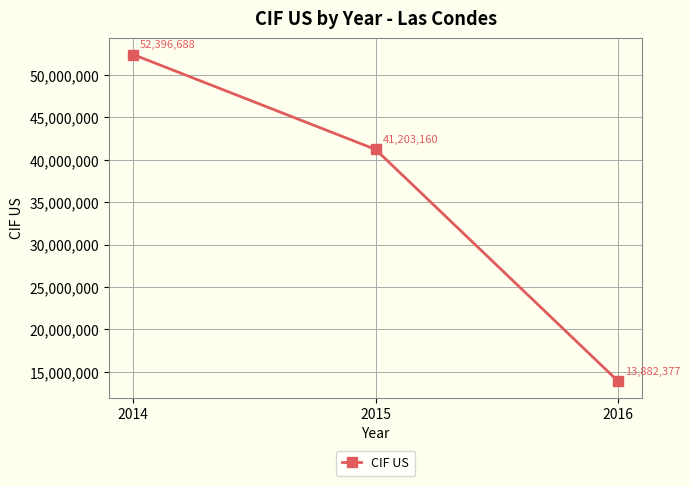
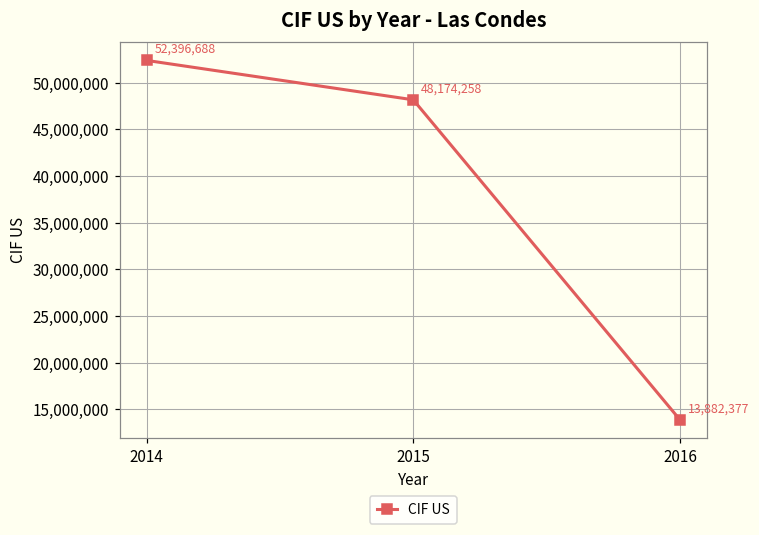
2015: 41,203,160 -> 48,174,258
